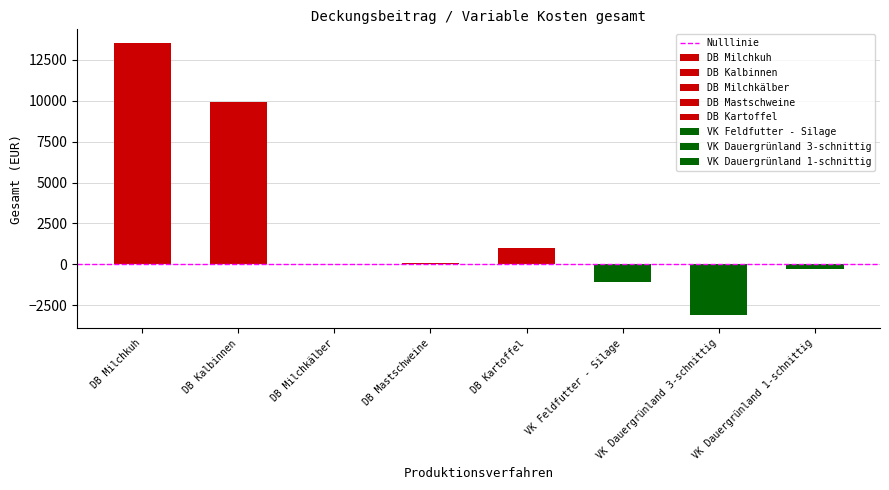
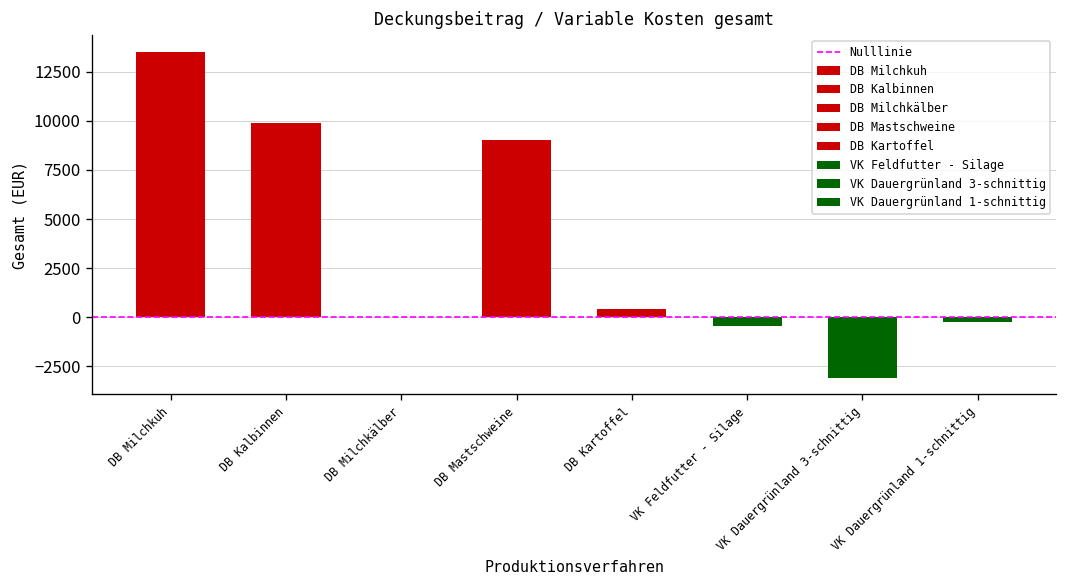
DB Mastschweine: 100 -> 9000
DB Kartoffel: 1000 -> 400
VK Feldfutter - Silage: -1100 -> -500
